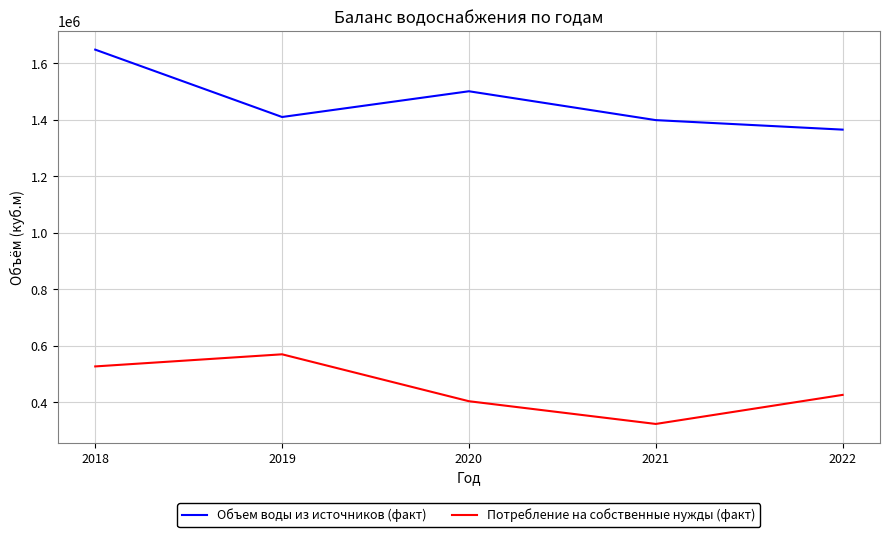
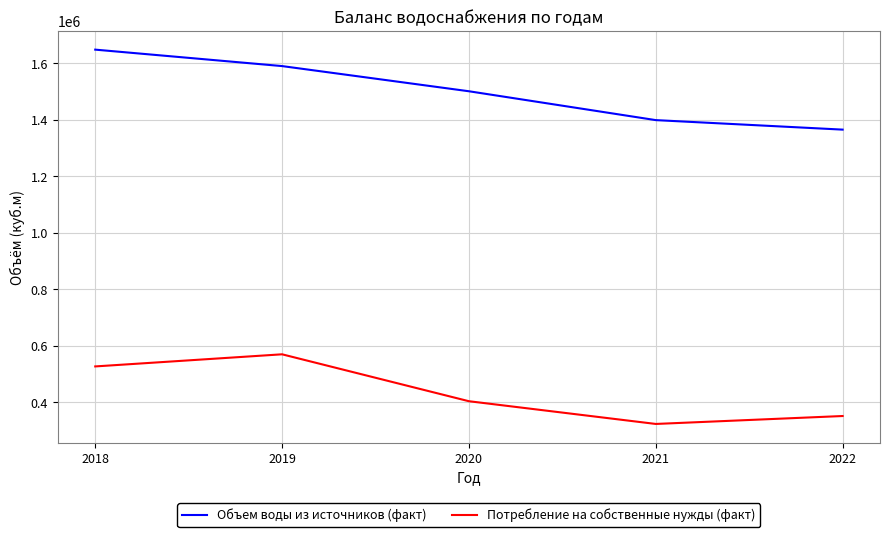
Объем воды из источников (факт), 2019: 1410000 -> 1590000
Потребление на собственные нужды (факт), 2022: 430000 -> 350000
